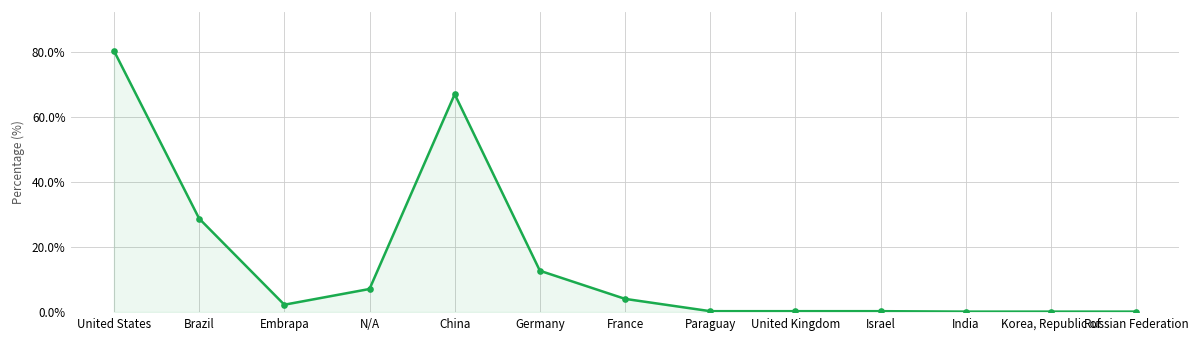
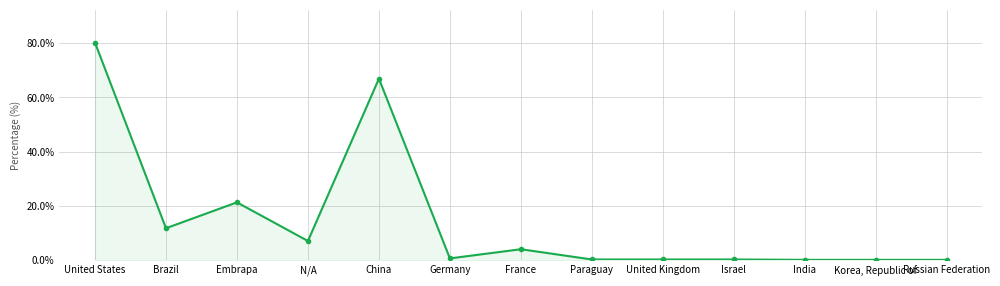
Brazil: 29% -> 12%
Embrapa: 2% -> 21%
Germany: 13% -> 1%
